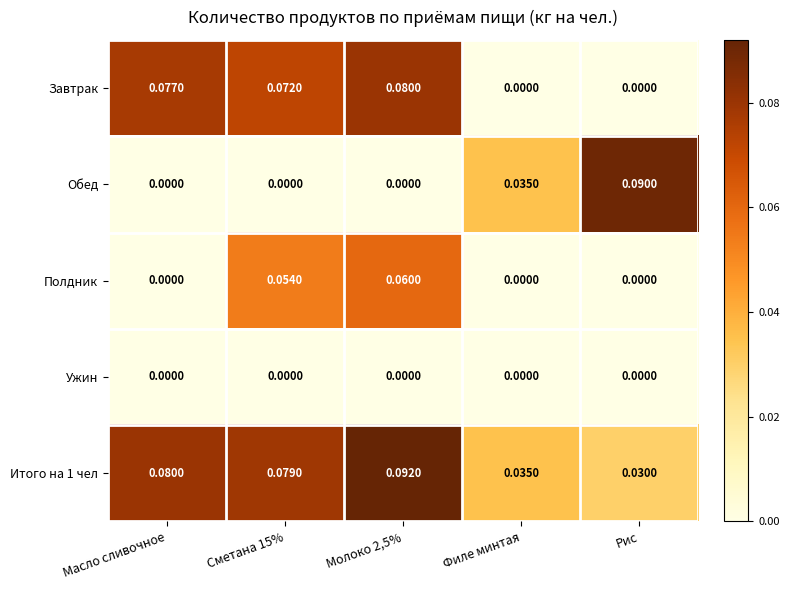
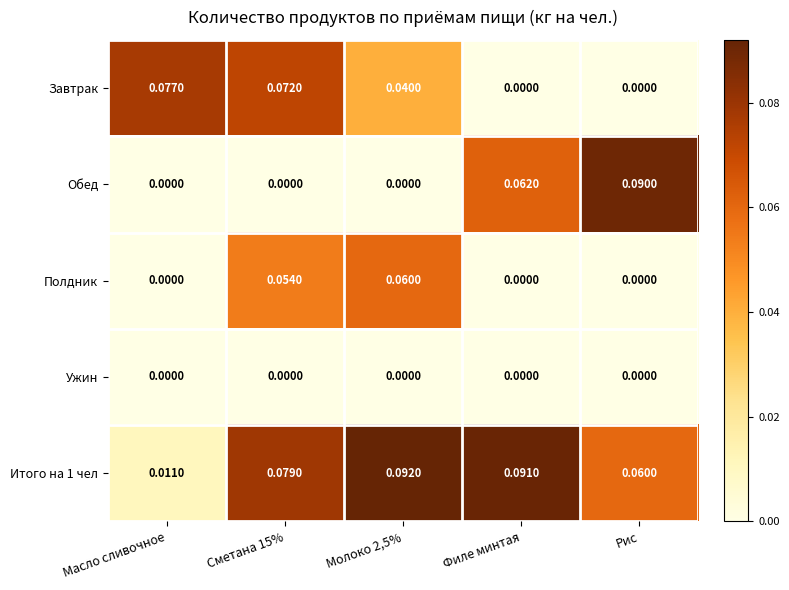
Завтрак, Молоко 2,5%: 0.0800 -> 0.0400
Обед, Филе минтая: 0.0350 -> 0.0620
Итого на 1 чел, Масло сливочное: 0.0800 -> 0.0110
Итого на 1 чел, Филе минтая: 0.0350 -> 0.0910
Итого на 1 чел, Рис: 0.0300 -> 0.0600
